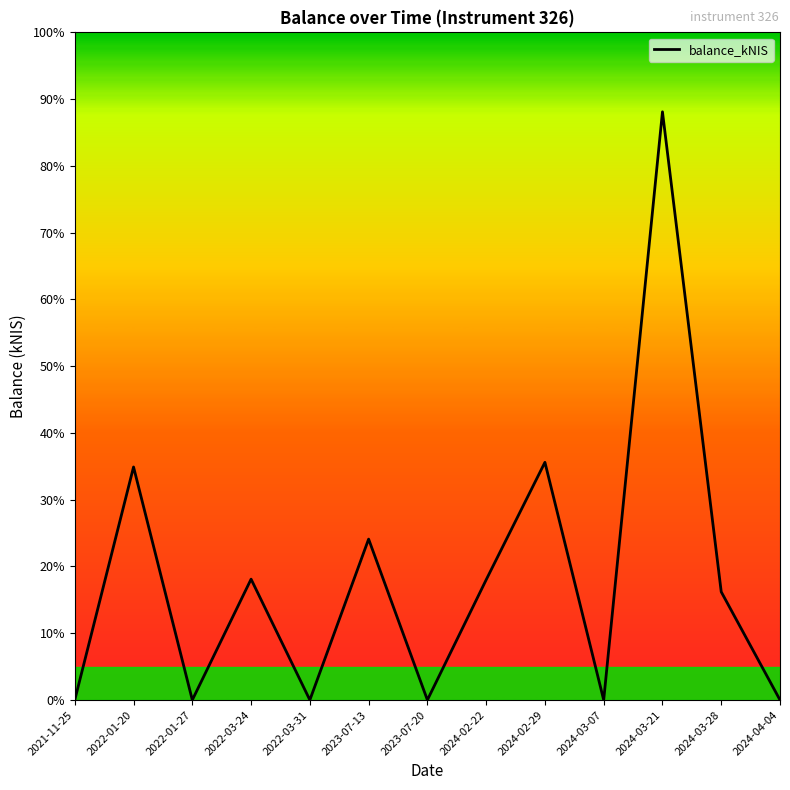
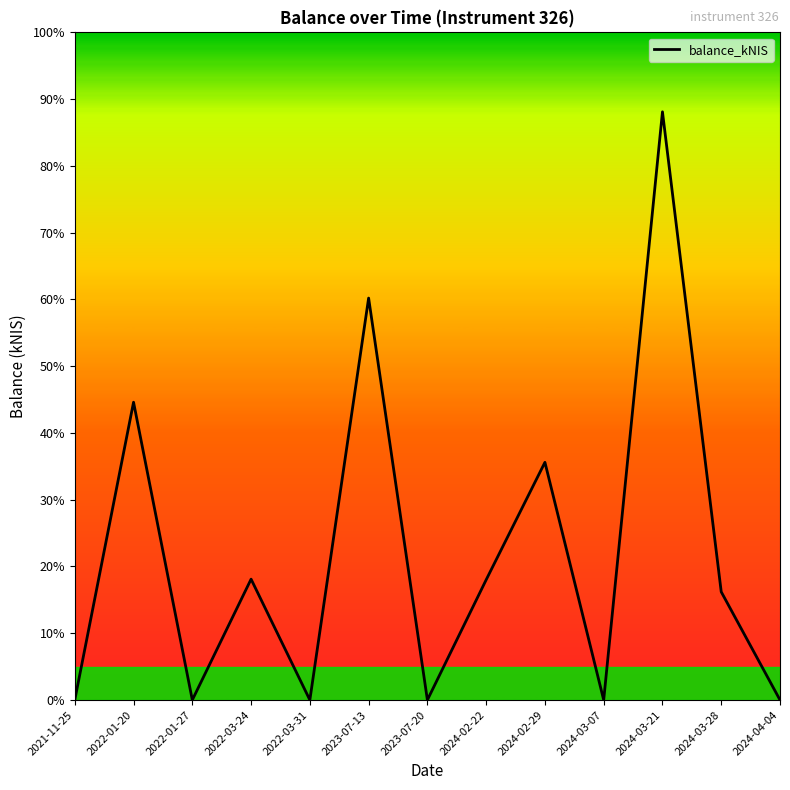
2022-01-20: 35% -> 45%
2023-07-13: 24% -> 60%
